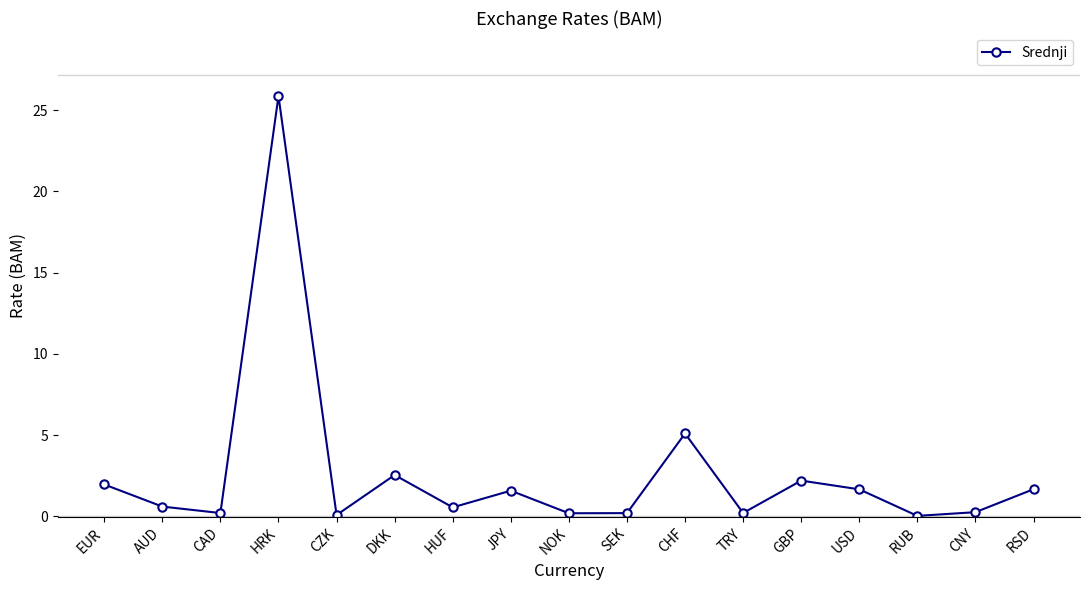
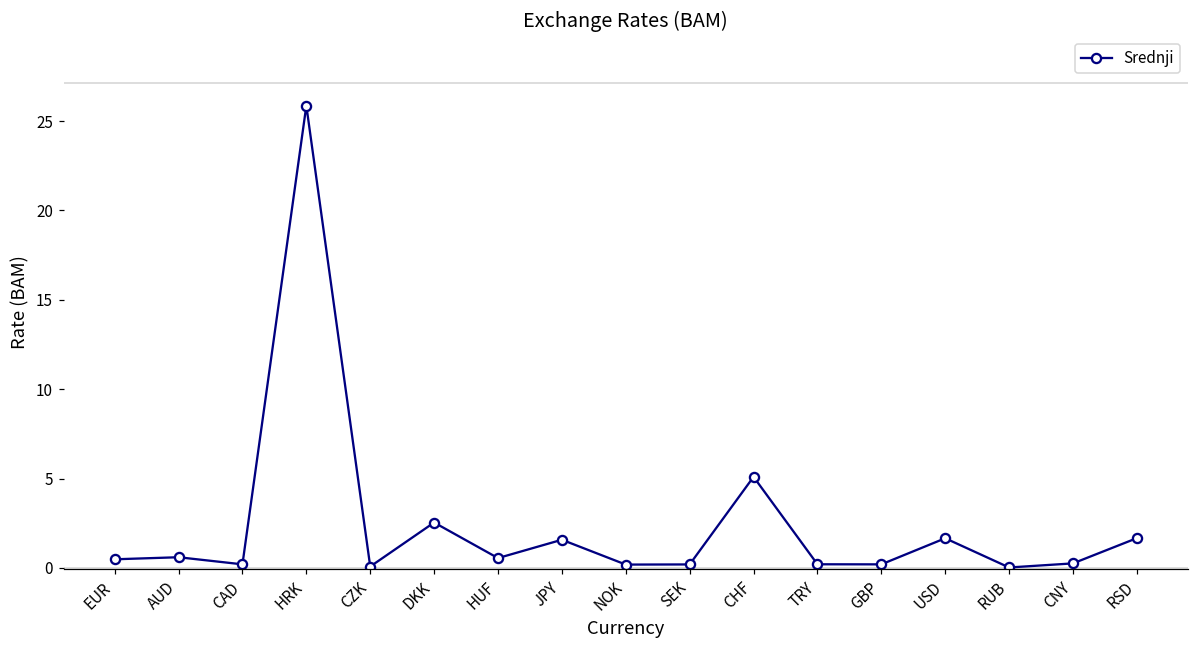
EUR: 2.0 -> 0.5
GBP: 2.2 -> 0.2
